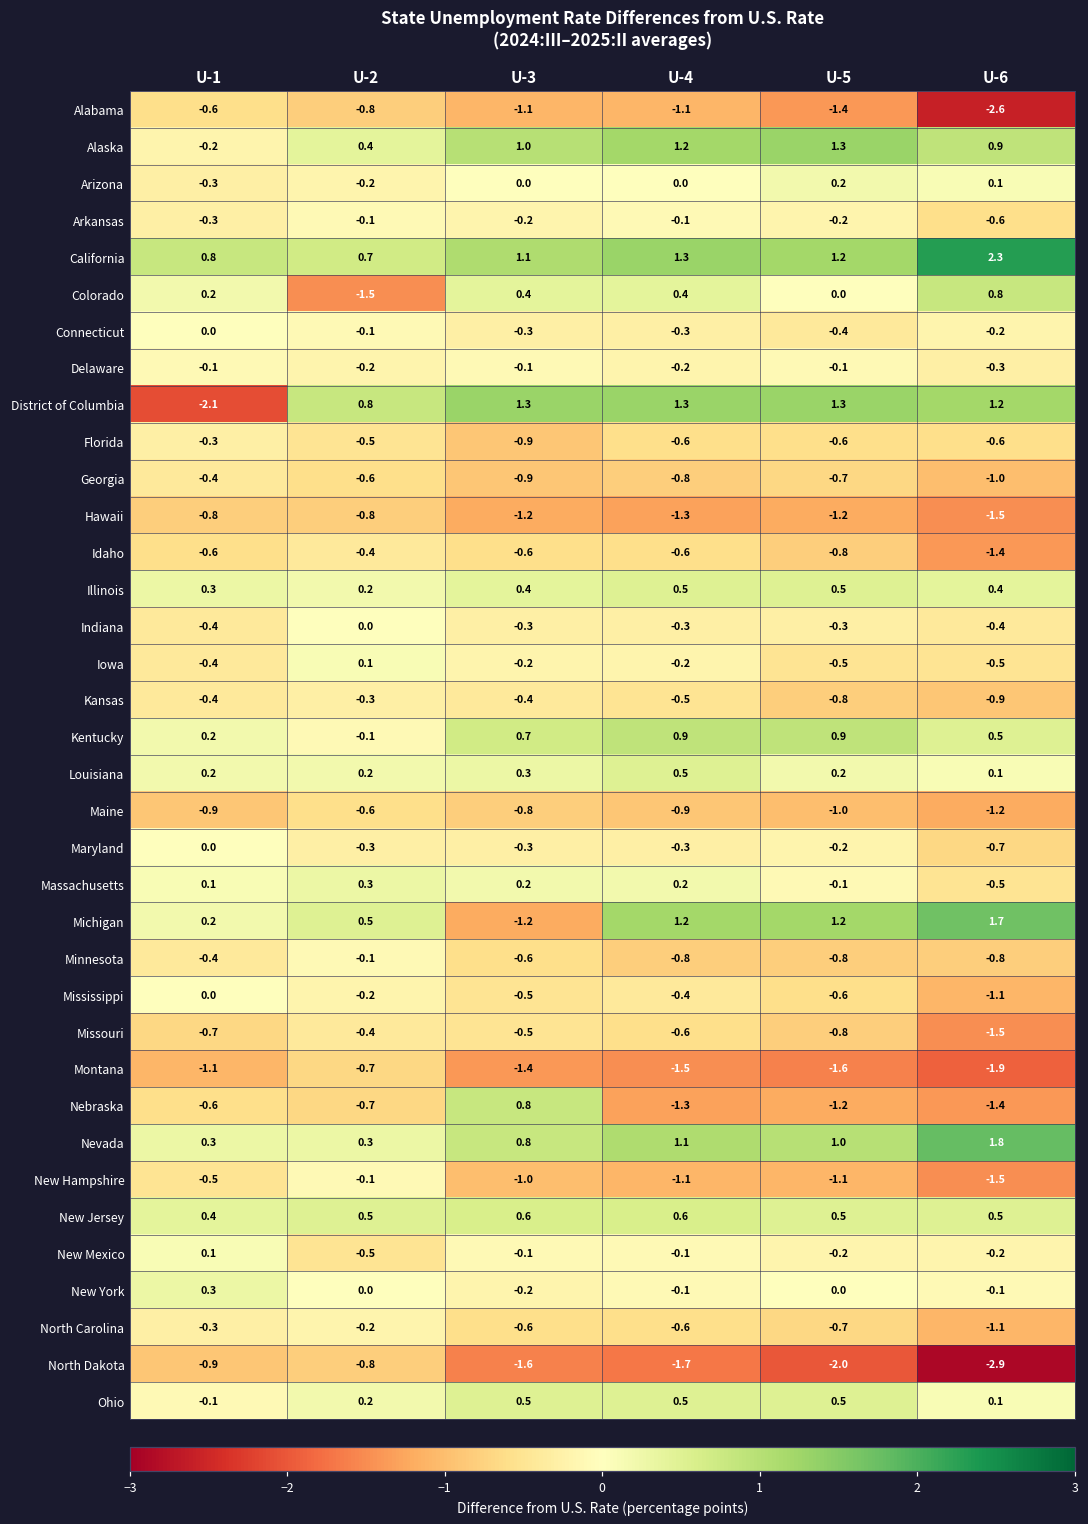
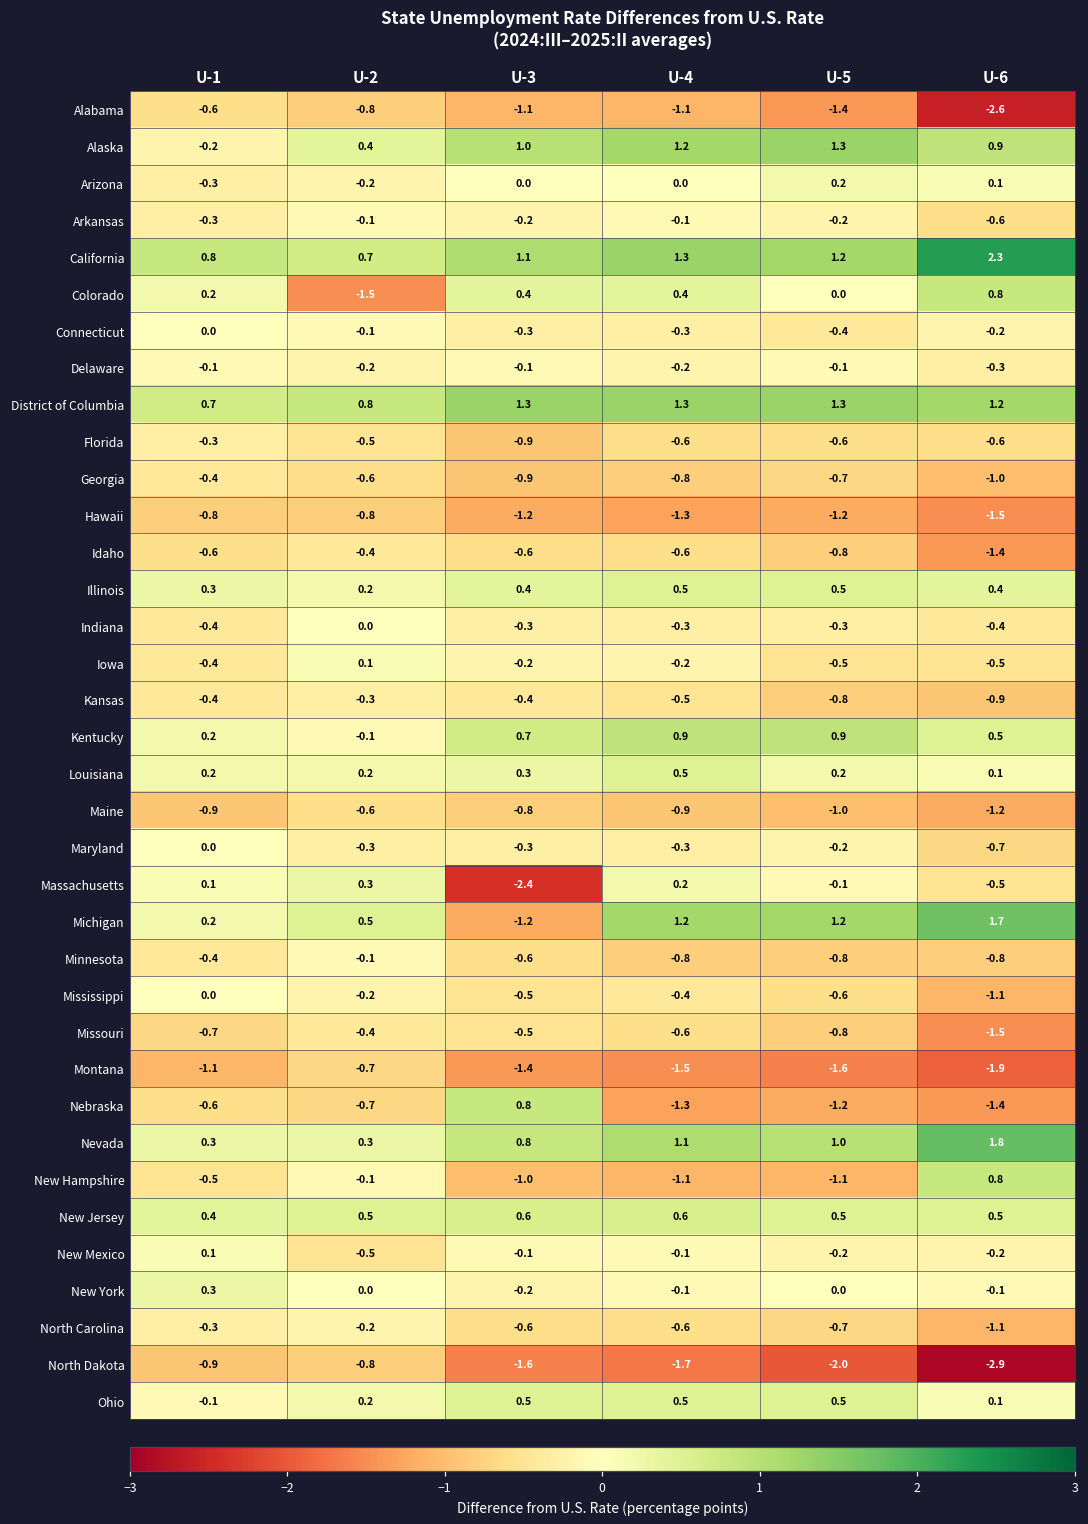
District of Columbia, U-1: -2.1 -> 0.7
Massachusetts, U-3: 0.2 -> -2.4
New Hampshire, U-6: -1.5 -> 0.8
